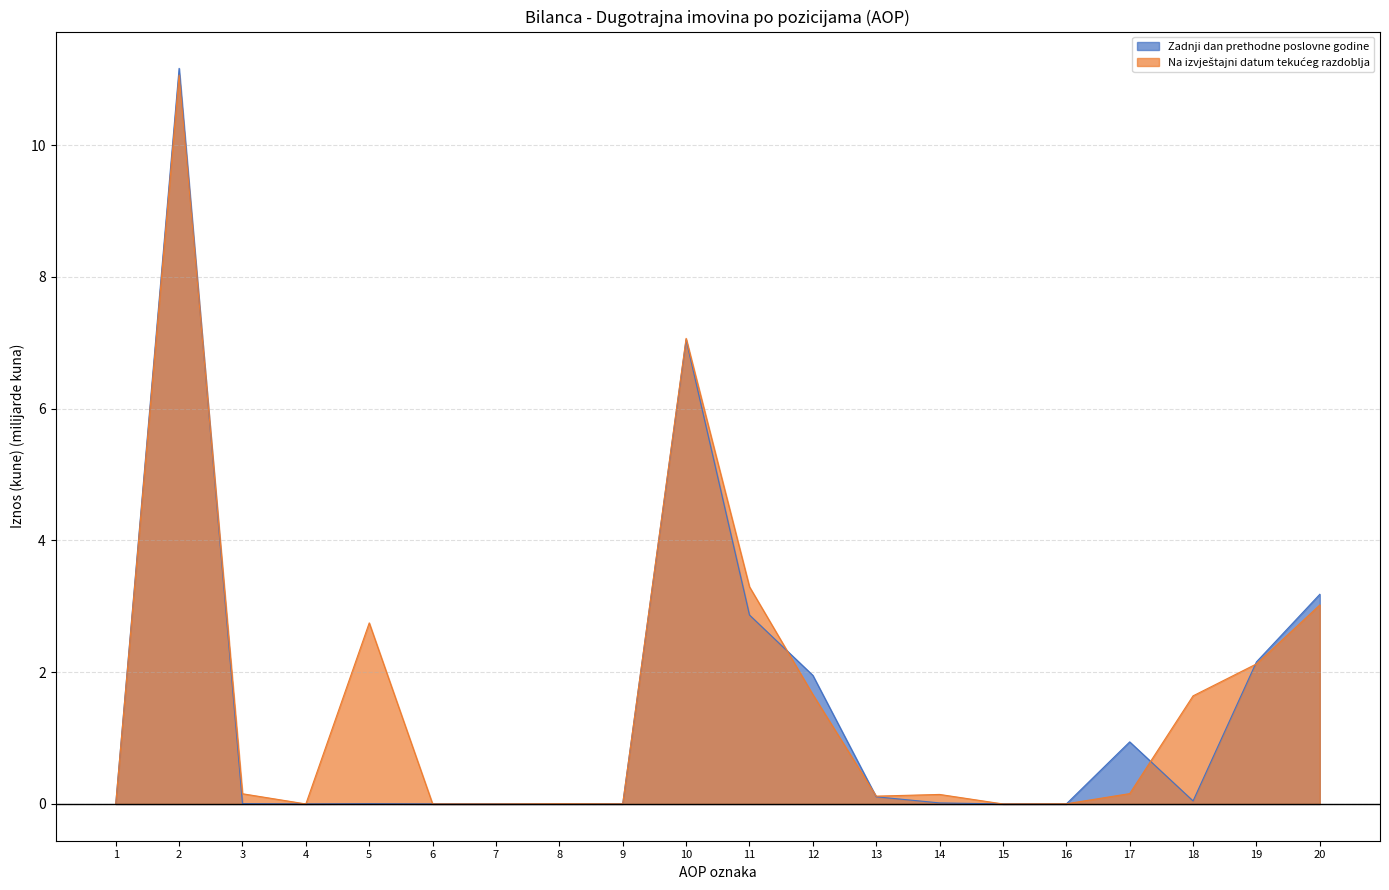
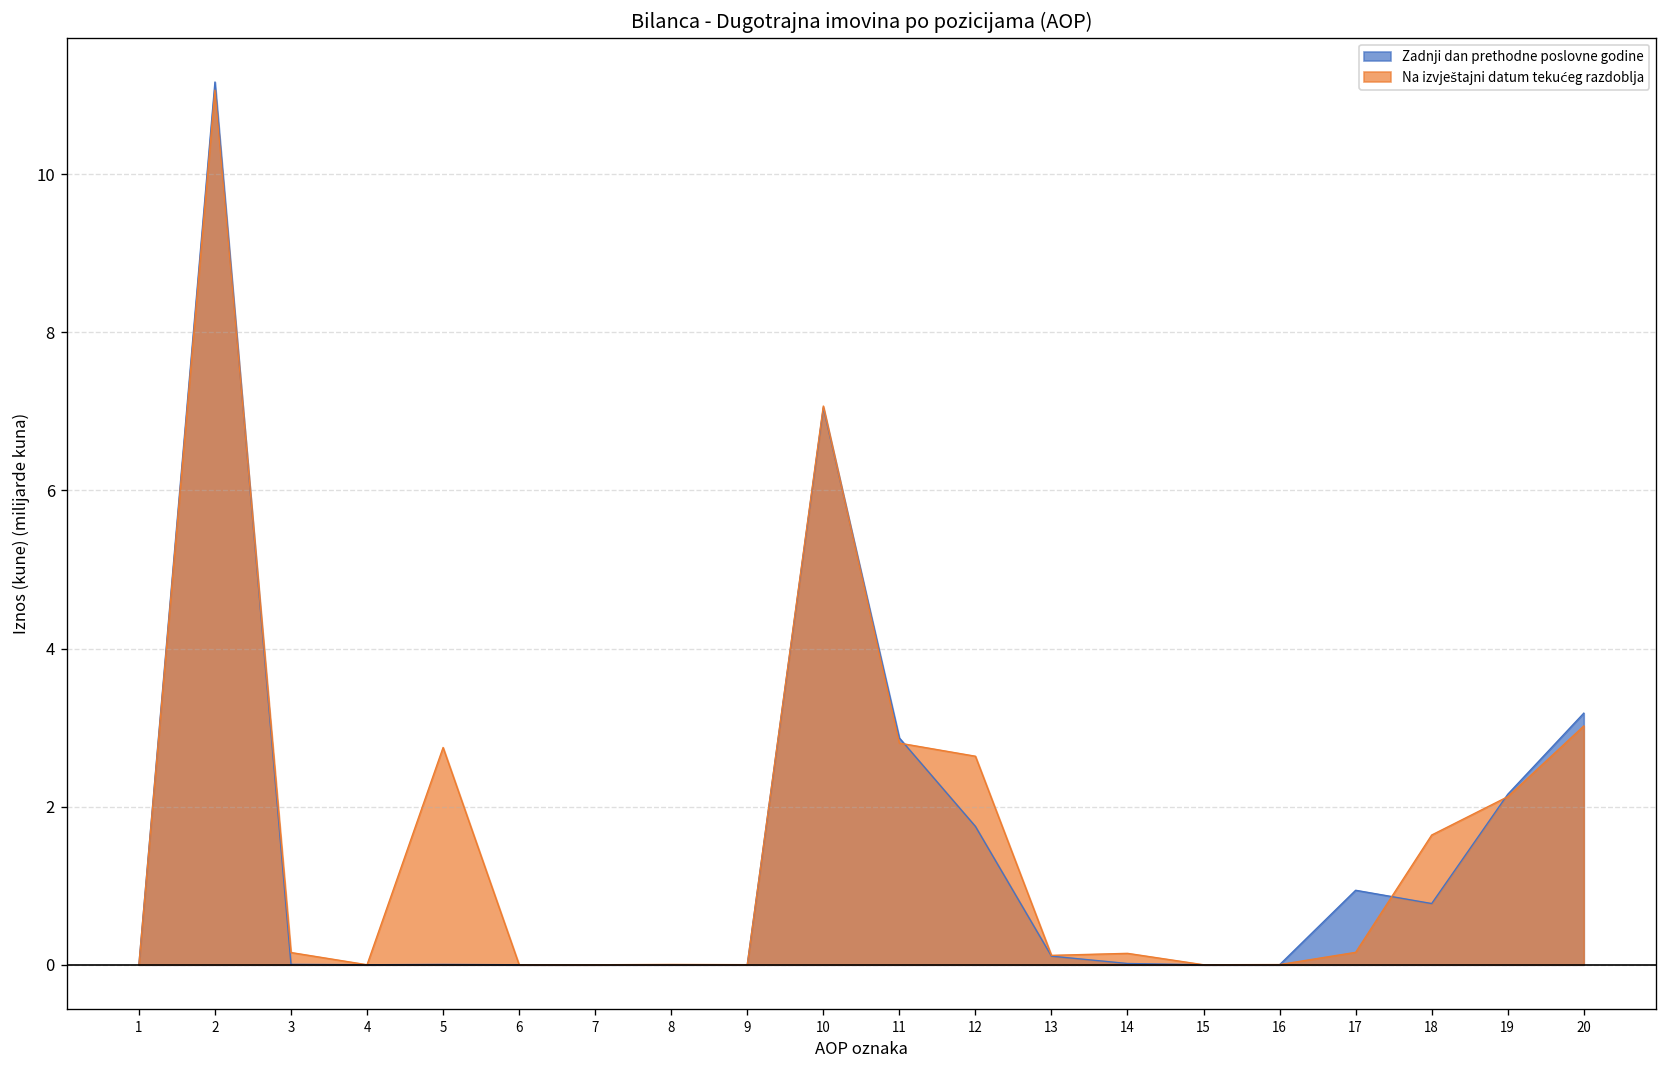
Na izvještajni datum tekućeg razdoblja, 11: 3.3 -> 2.8
Zadnji dan prethodne poslovne godine, 12: 2.0 -> 1.8
Na izvještajni datum tekućeg razdoblja, 12: 1.7 -> 2.6
Zadnji dan prethodne poslovne godine, 18: 0.0 -> 0.8
